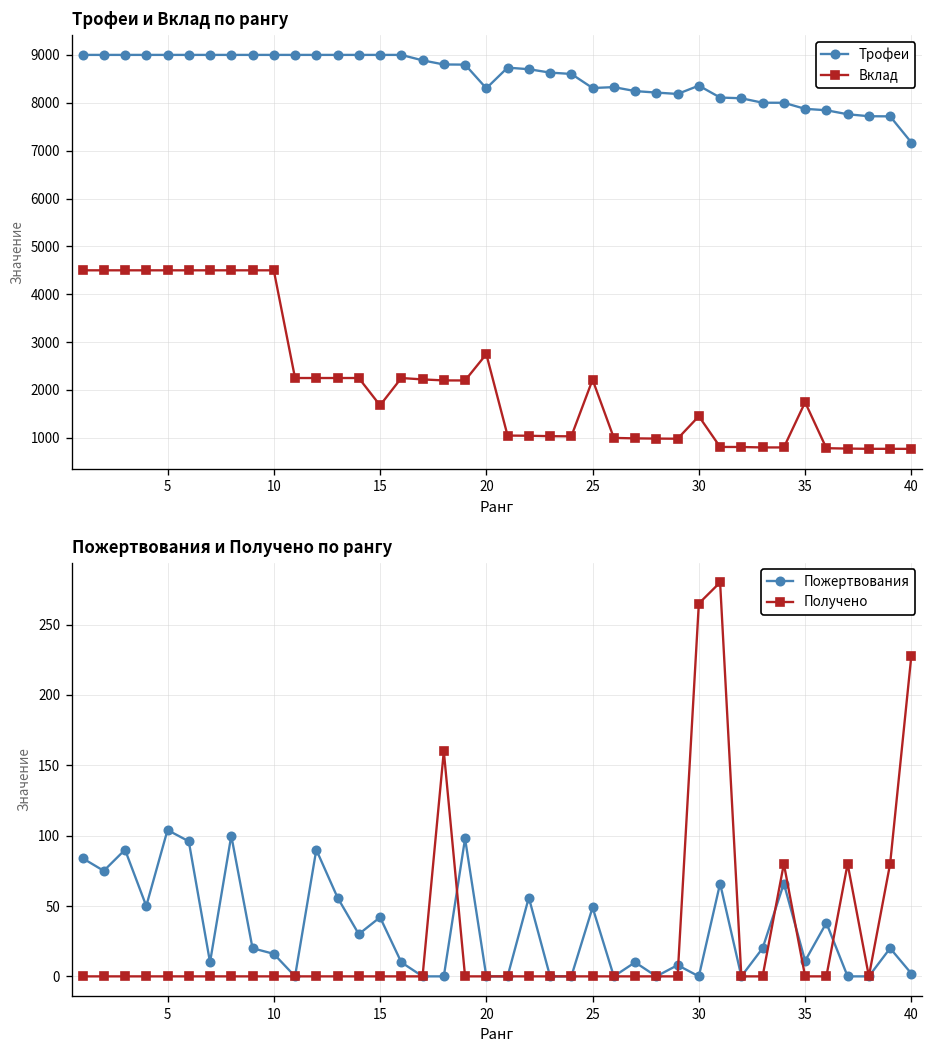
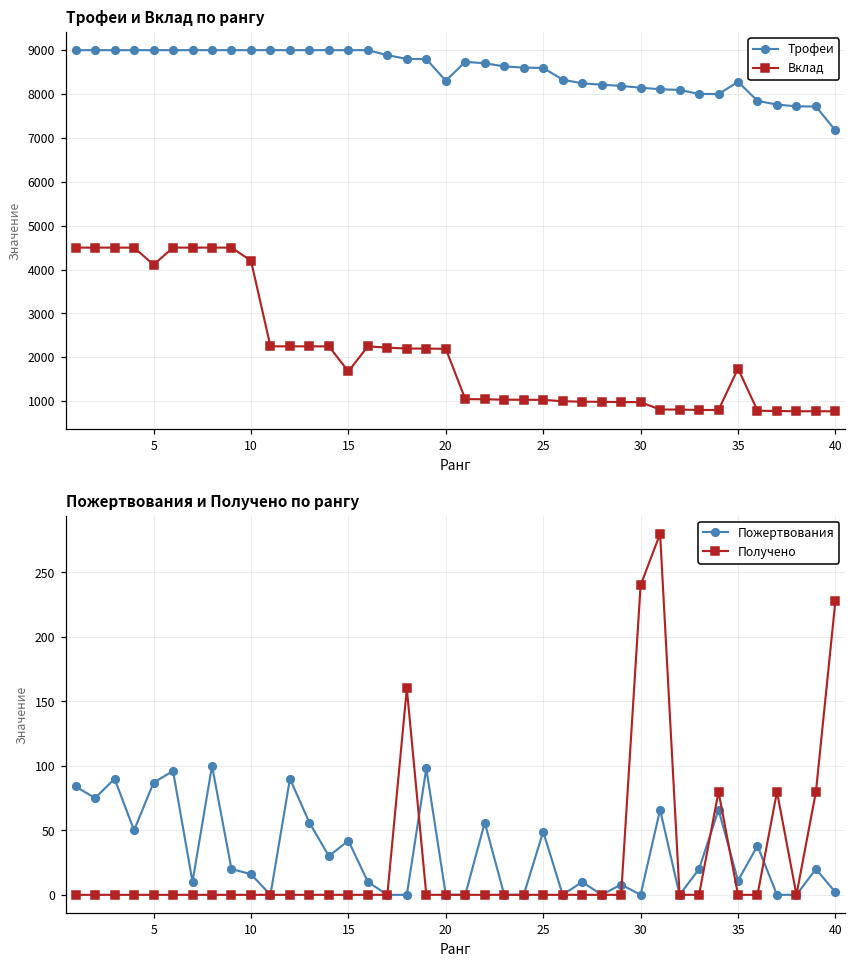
Трофеи и Вклад по рангу, Вклад, 5: 4500 -> 4100
Трофеи и Вклад по рангу, Вклад, 10: 4500 -> 4200
Трофеи и Вклад по рангу, Вклад, 20: 2700 -> 2200
Трофеи и Вклад по рангу, Трофеи, 25: 8300 -> 8600
Трофеи и Вклад по рангу, Вклад, 25: 2200 -> 1000
Трофеи и Вклад по рангу, Трофеи, 30: 8400 -> 8100
Трофеи и Вклад по рангу, Вклад, 30: 1500 -> 1000
Трофеи и Вклад по рангу, Трофеи, 35: 7900 -> 8300
Пожертвования и Получено по рангу, Пожертвования, 5: 104 -> 87
Пожертвования и Получено по рангу, Получено, 30: 265 -> 240
